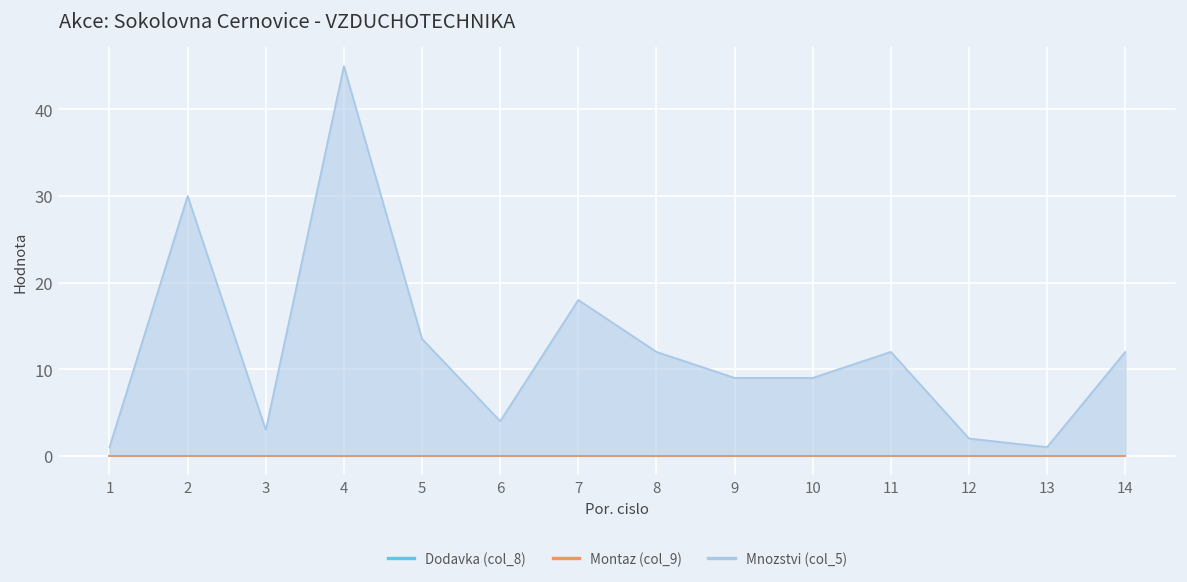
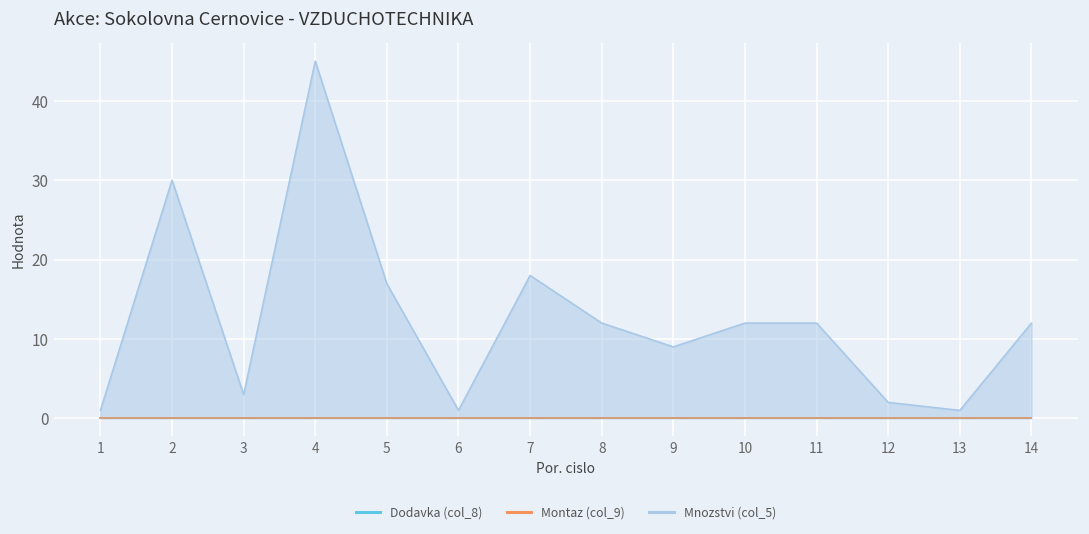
Mnozstvi (col_5), 5: 14 -> 17
Mnozstvi (col_5), 6: 4 -> 1
Mnozstvi (col_5), 10: 9 -> 12
